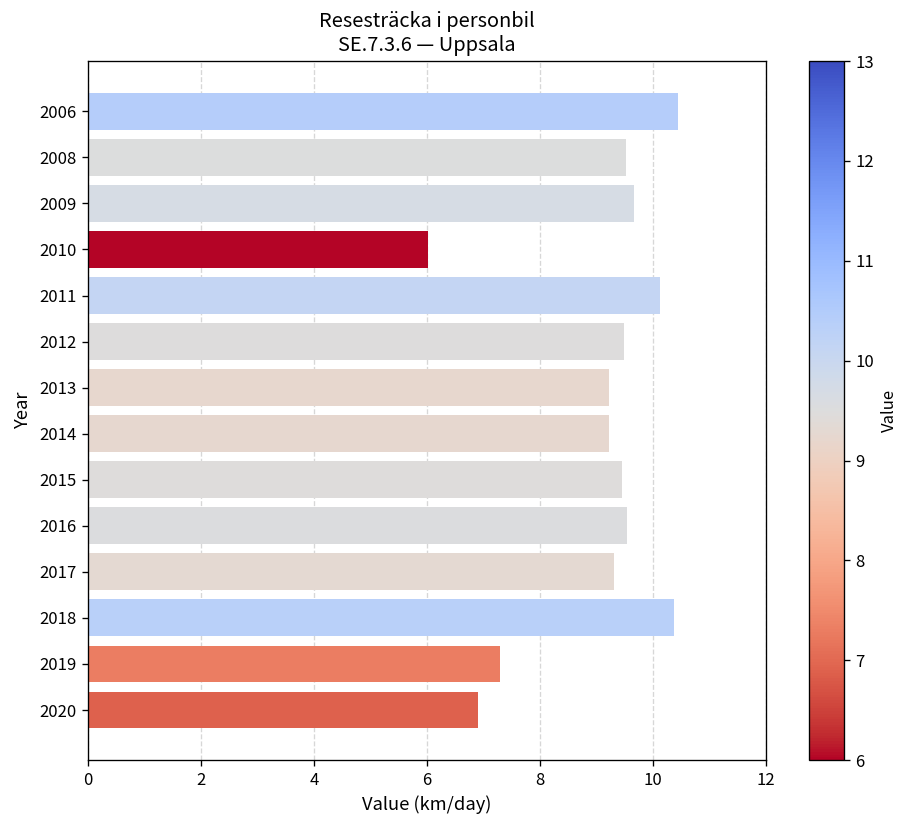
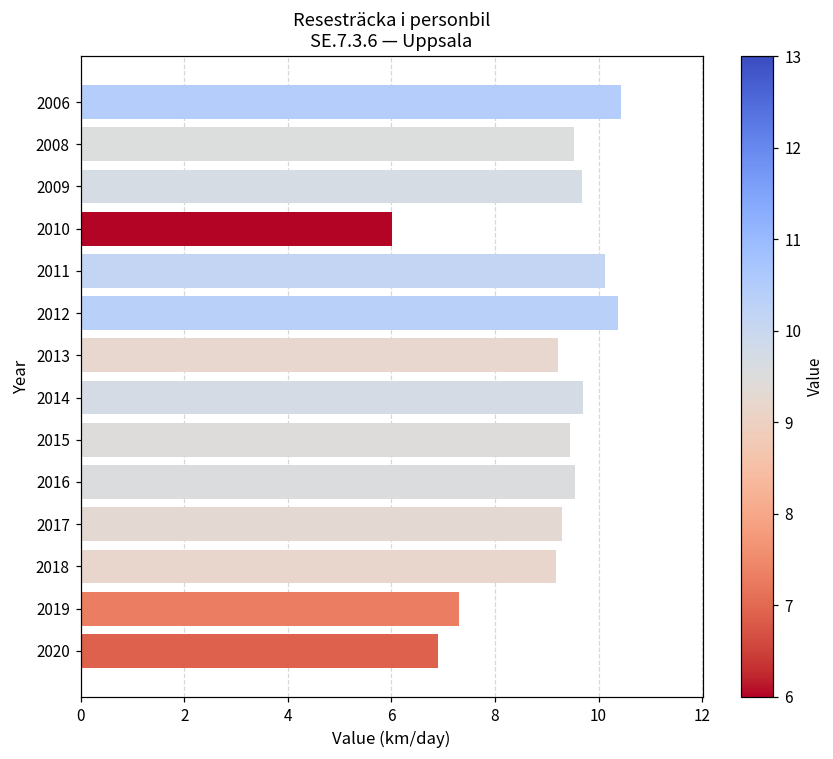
2012: 9.5 -> 10.4
2014: 9.2 -> 9.7
2018: 10.4 -> 9.2
